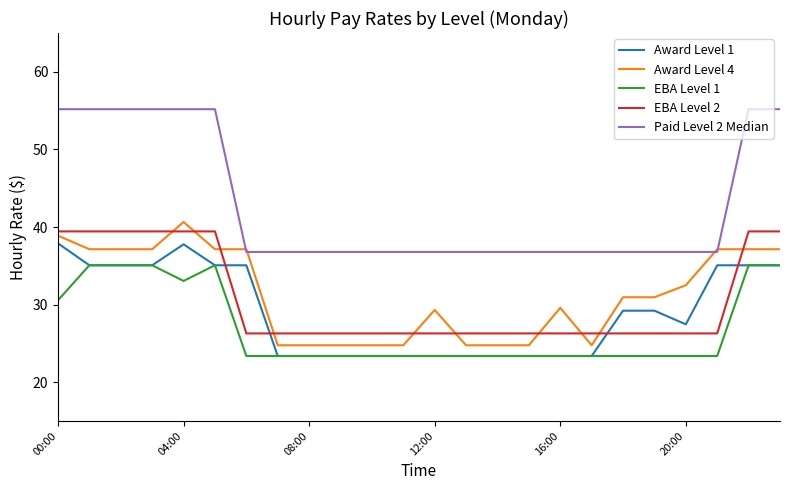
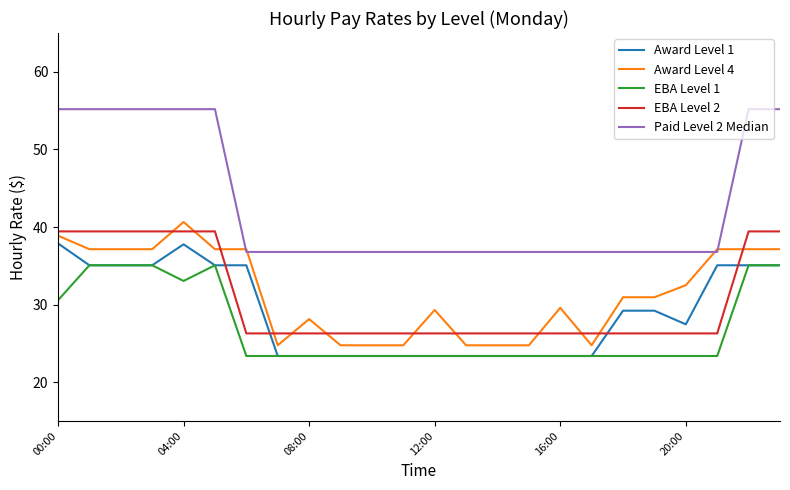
Award Level 4, 08:00: 25 -> 28
